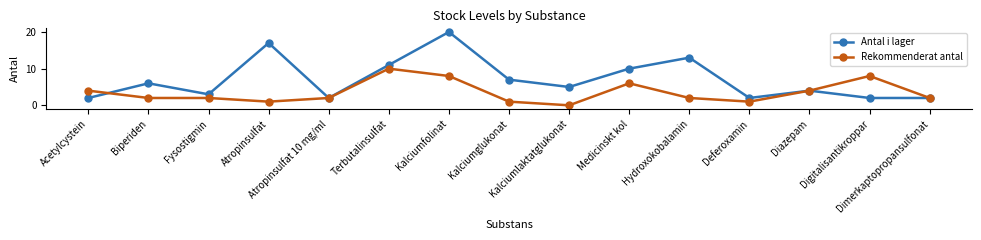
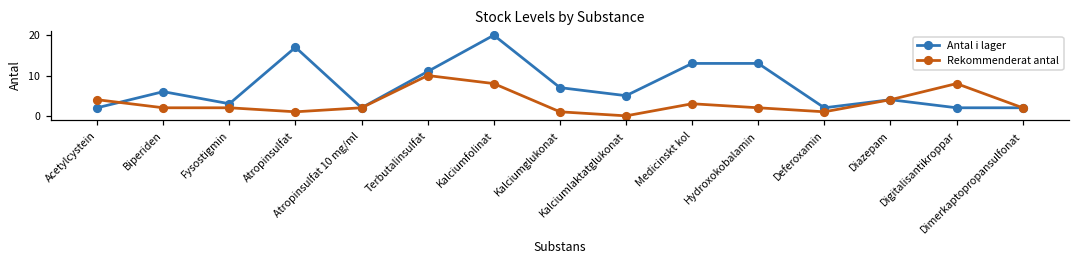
Antal i lager, Medicinskt kol: 10 -> 13
Rekommenderat antal, Medicinskt kol: 6 -> 3
